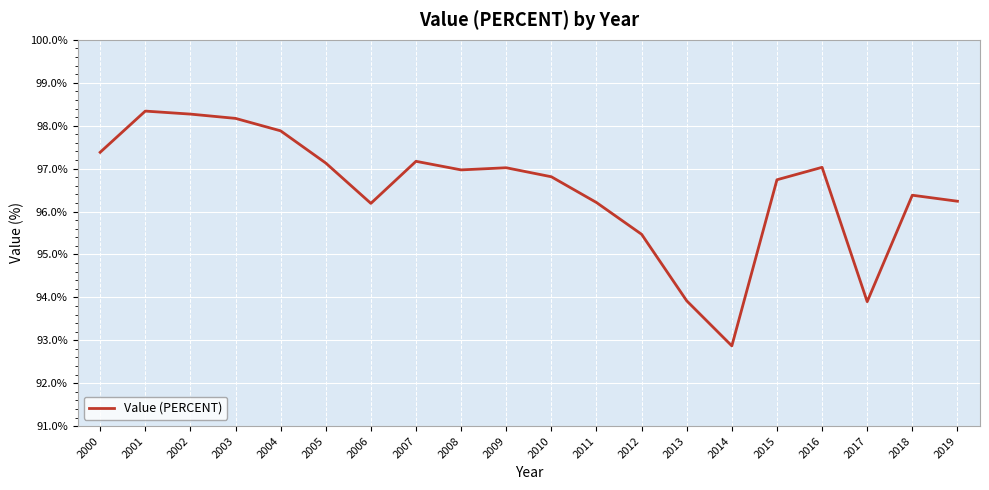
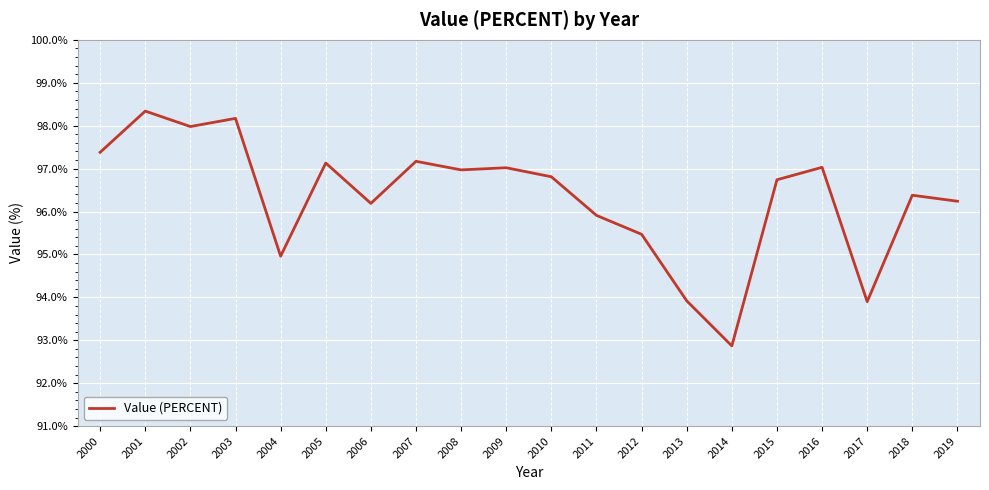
2002: 98.3% -> 98.0%
2004: 97.9% -> 95.0%
2011: 96.2% -> 95.9%
